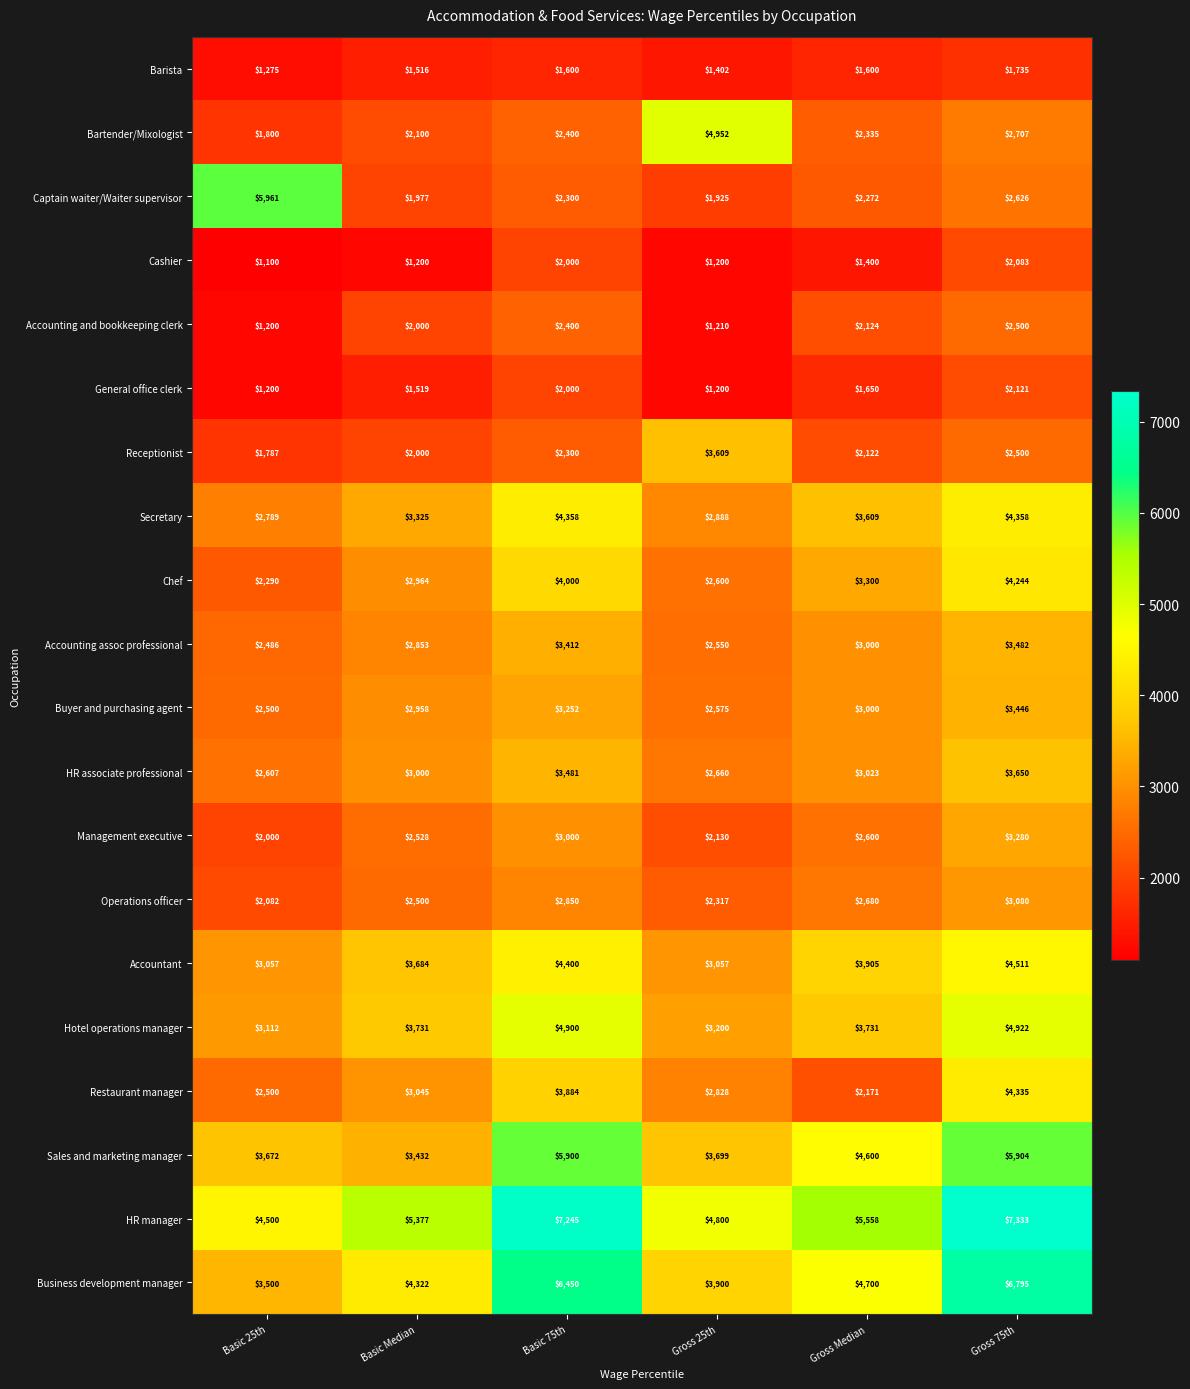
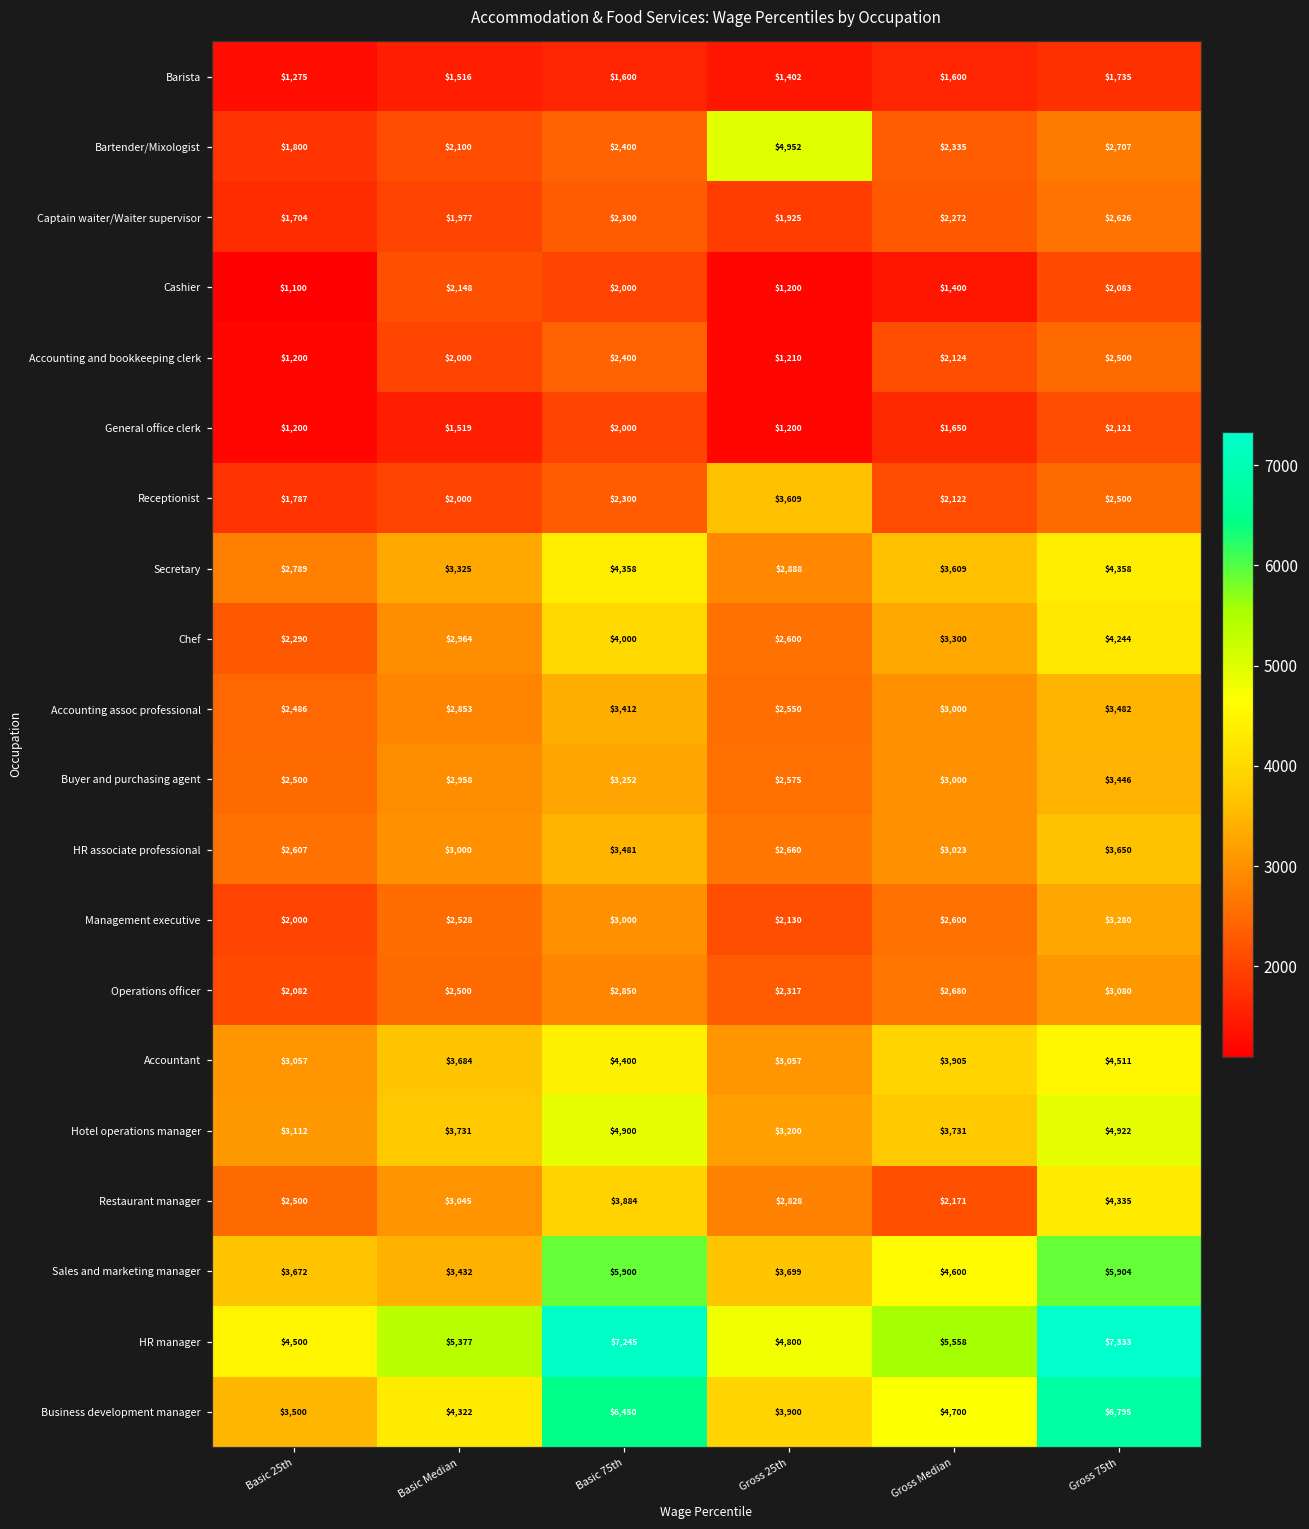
Captain waiter/Waiter supervisor, Basic 25th: $5,961 -> $1,704
Cashier, Basic Median: $1,200 -> $2,148
